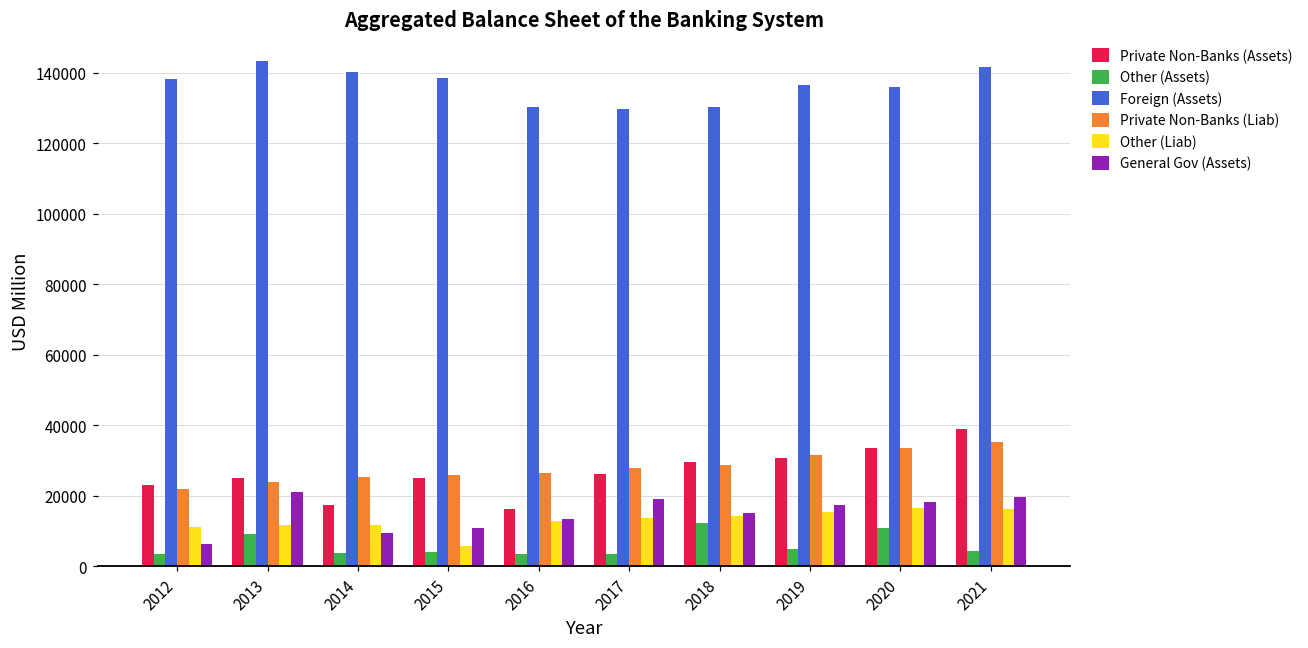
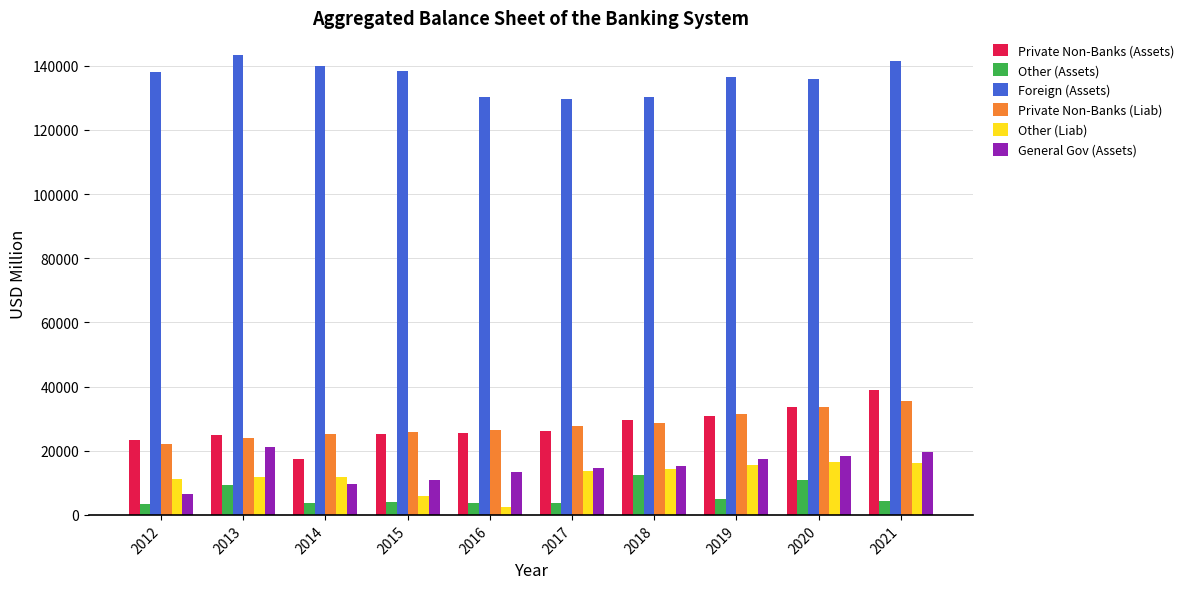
Private Non-Banks (Assets), 2016: 16000 -> 25000
Other (Liab), 2016: 13000 -> 2000
General Gov (Assets), 2017: 19000 -> 15000
